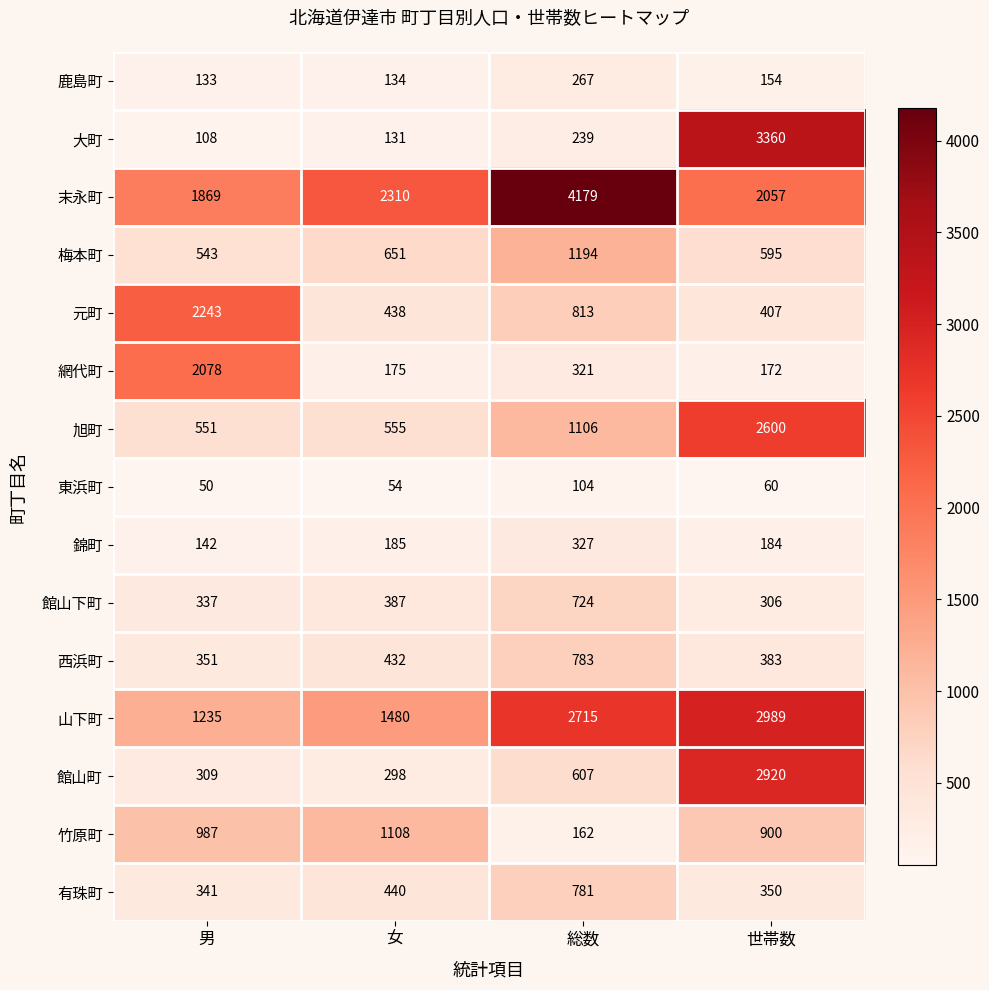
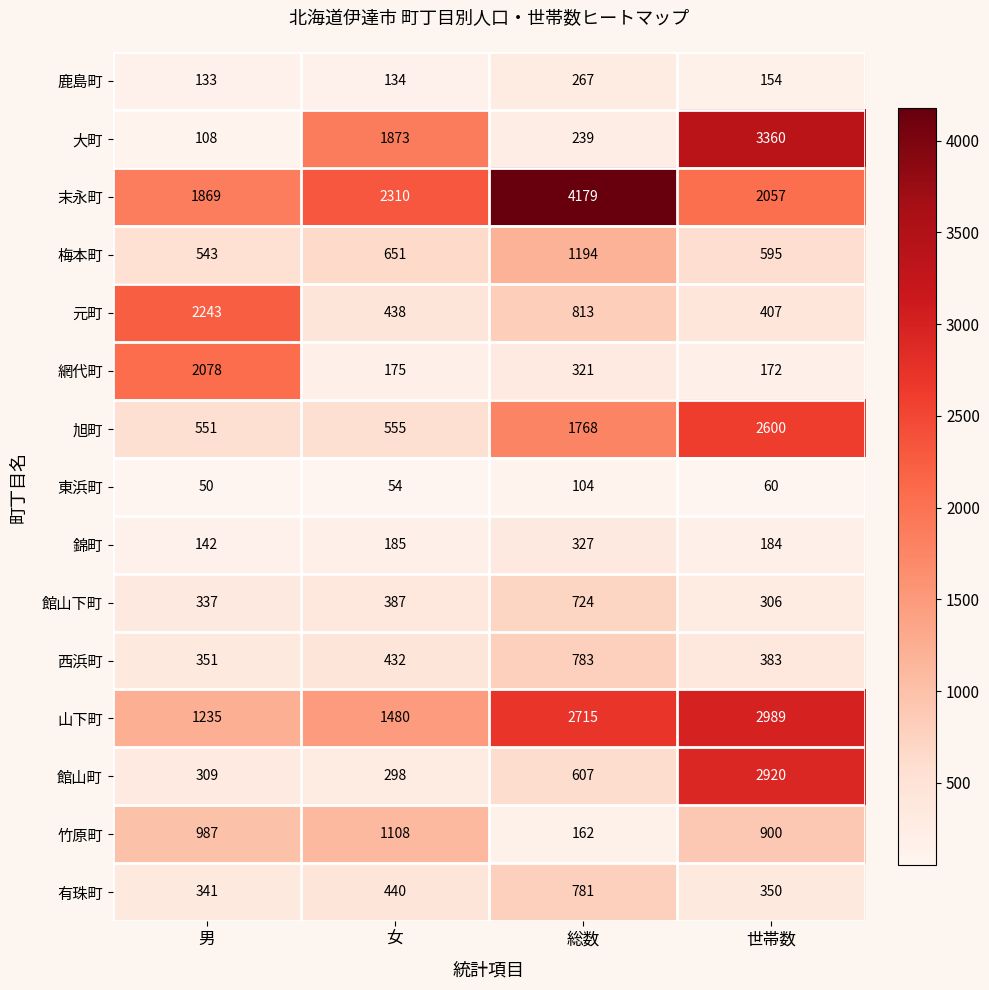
大町, 女: 131 -> 1873
旭町, 総数: 1106 -> 1768
